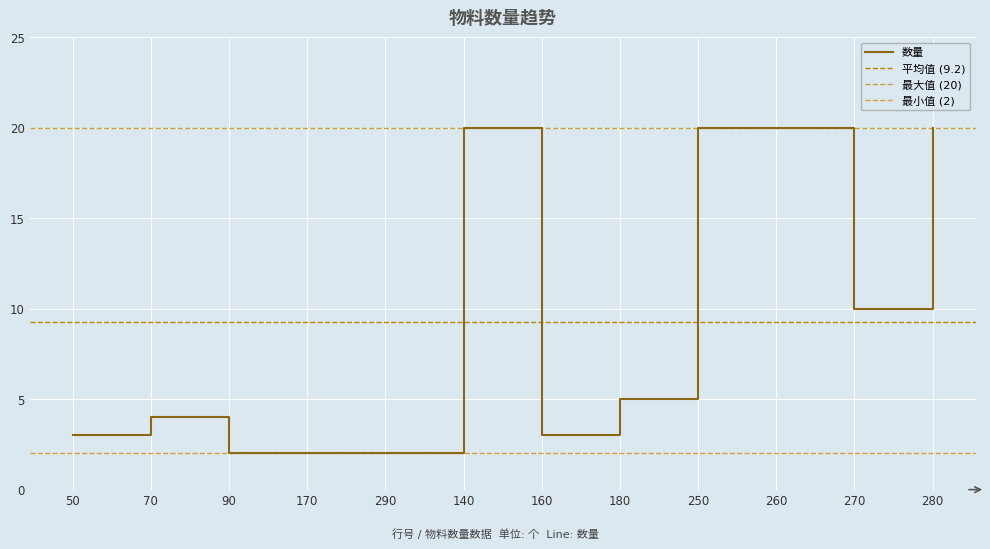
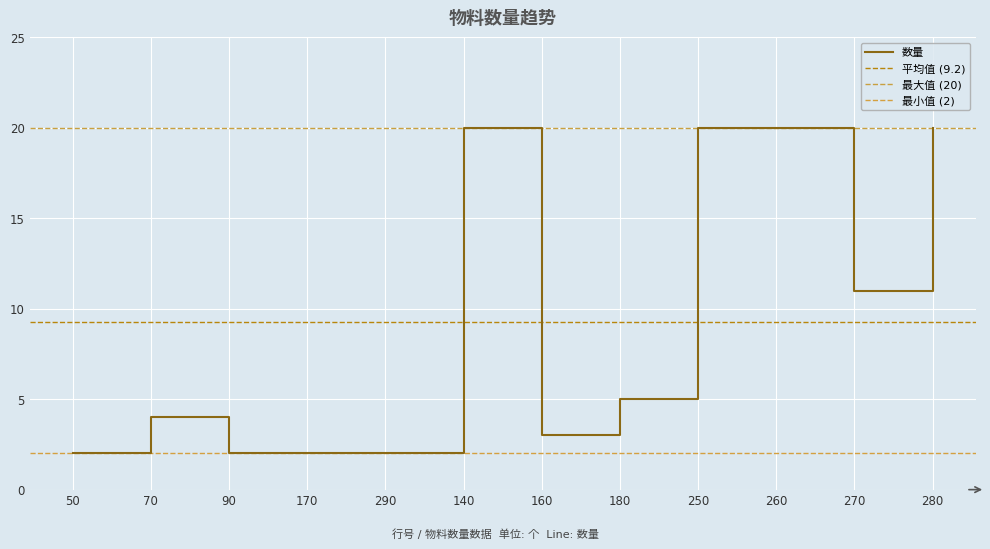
50: 3 -> 2
270: 10 -> 11
